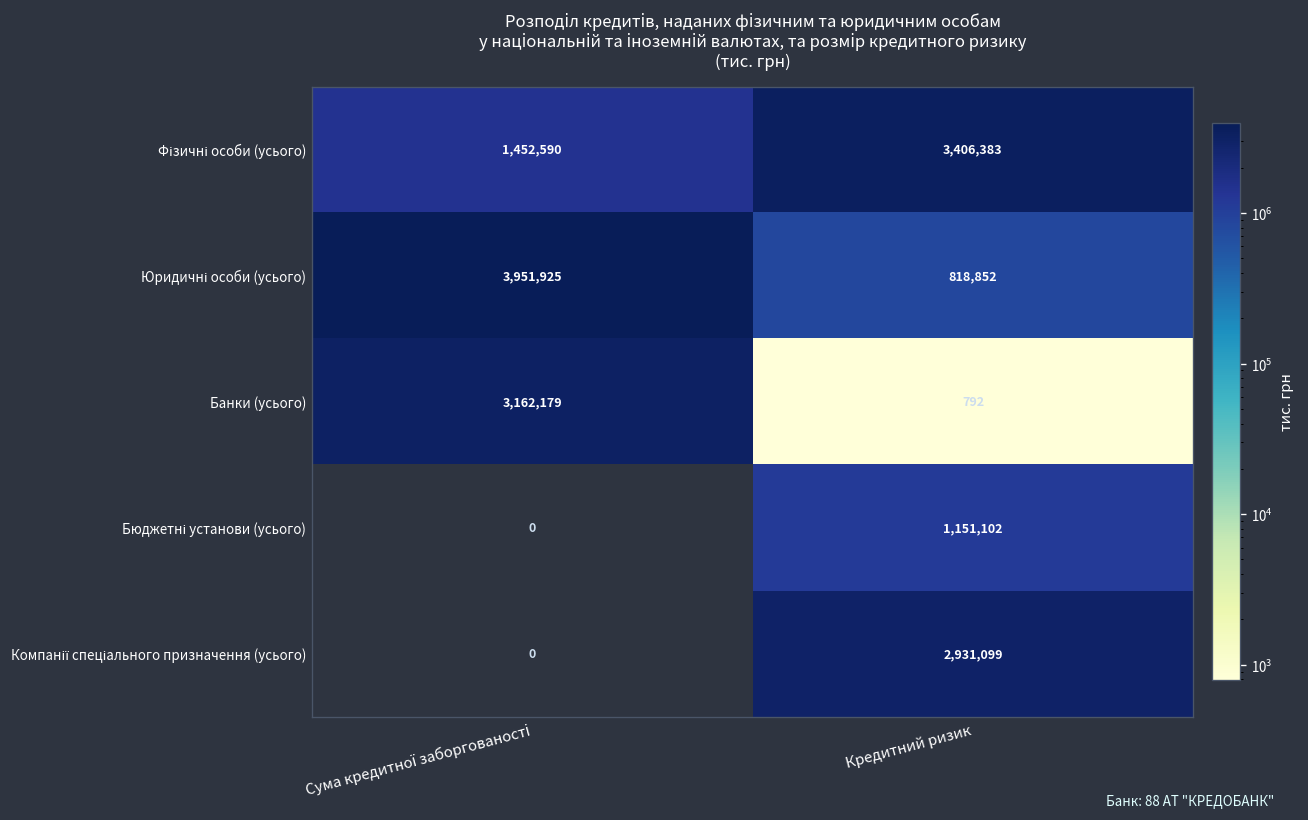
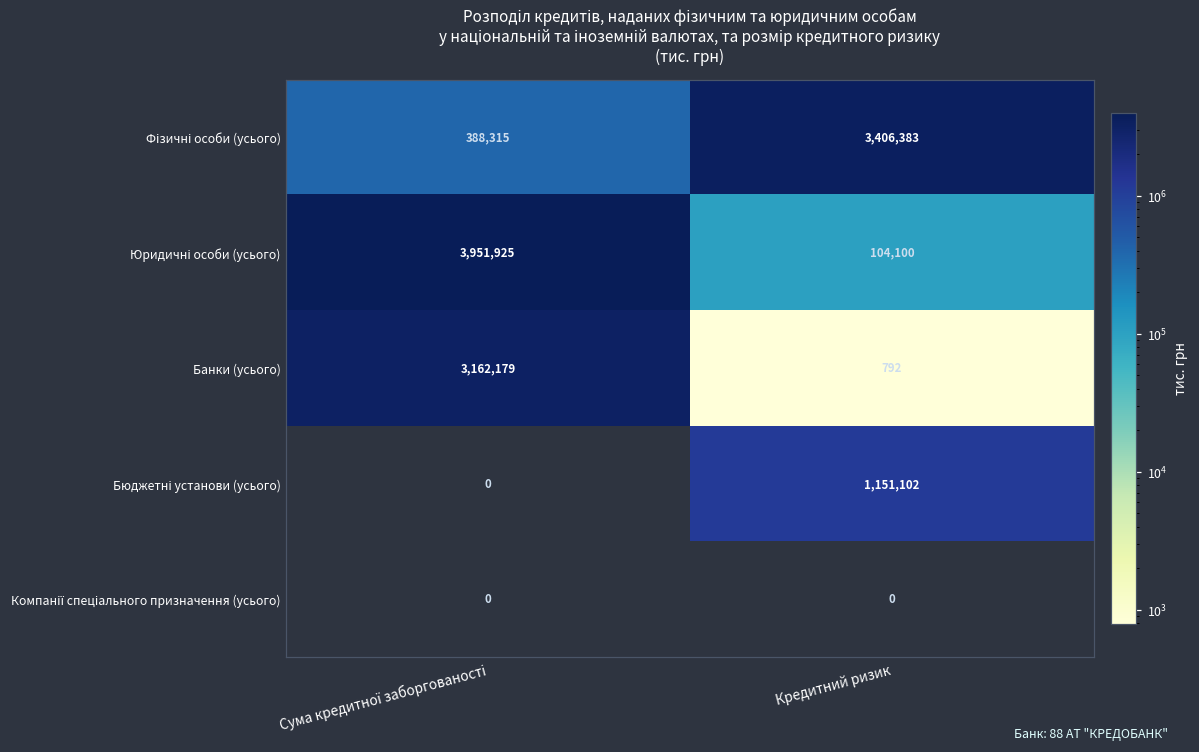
Фізичні особи (усього), Сума кредитної заборгованості: 1,452,590 -> 388,315
Юридичні особи (усього), Кредитний ризик: 818,852 -> 104,100
Компанії спеціального призначення (усього), Кредитний ризик: 2,931,099 -> 0
